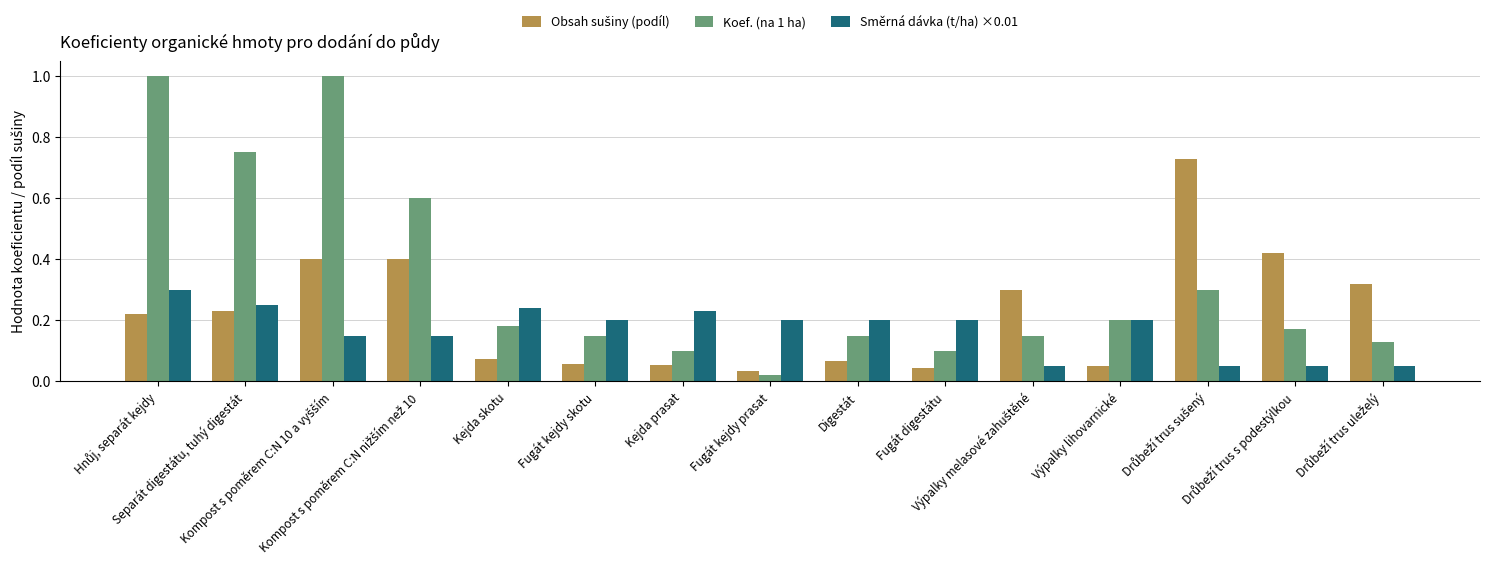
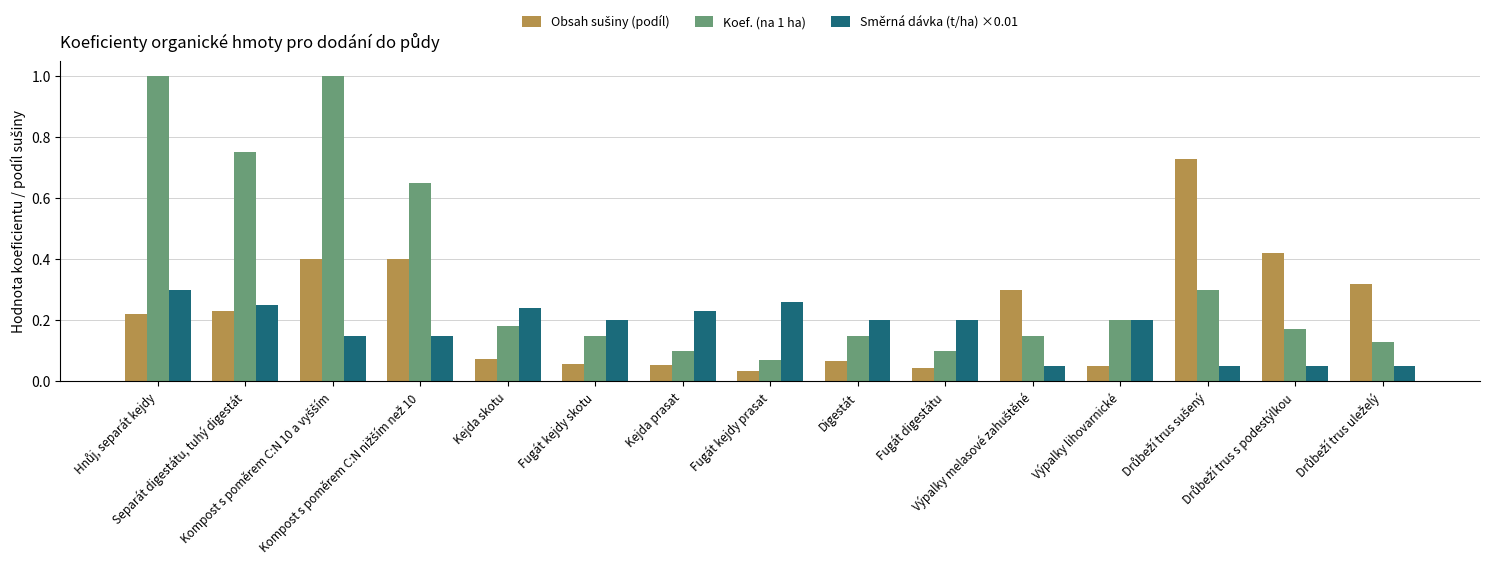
Koef. (na 1 ha), Kompost s poměrem C:N nižším než 10: 0.60 -> 0.65
Koef. (na 1 ha), Fugát kejdy prasat: 0.02 -> 0.07
Směrná dávka (t/ha) ×0.01, Fugát kejdy prasat: 0.20 -> 0.26
